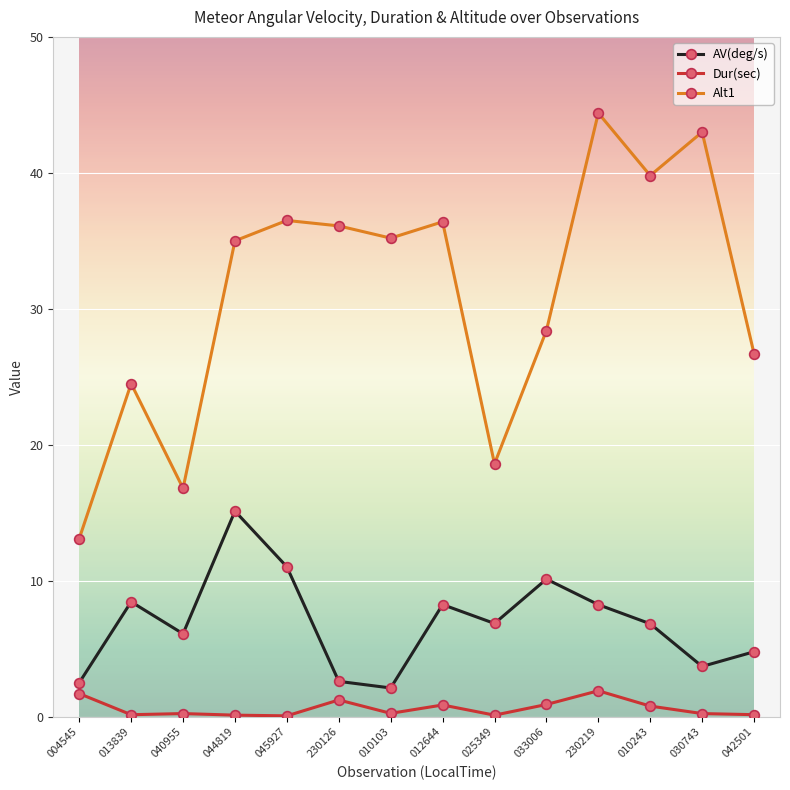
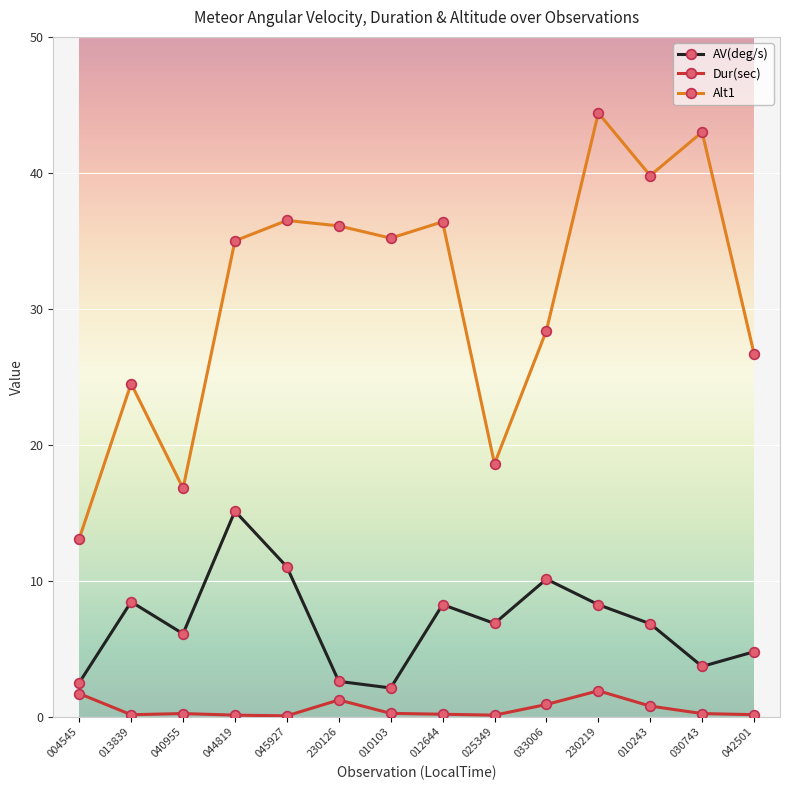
Dur(sec), 012644: 0.9 -> 0.2
